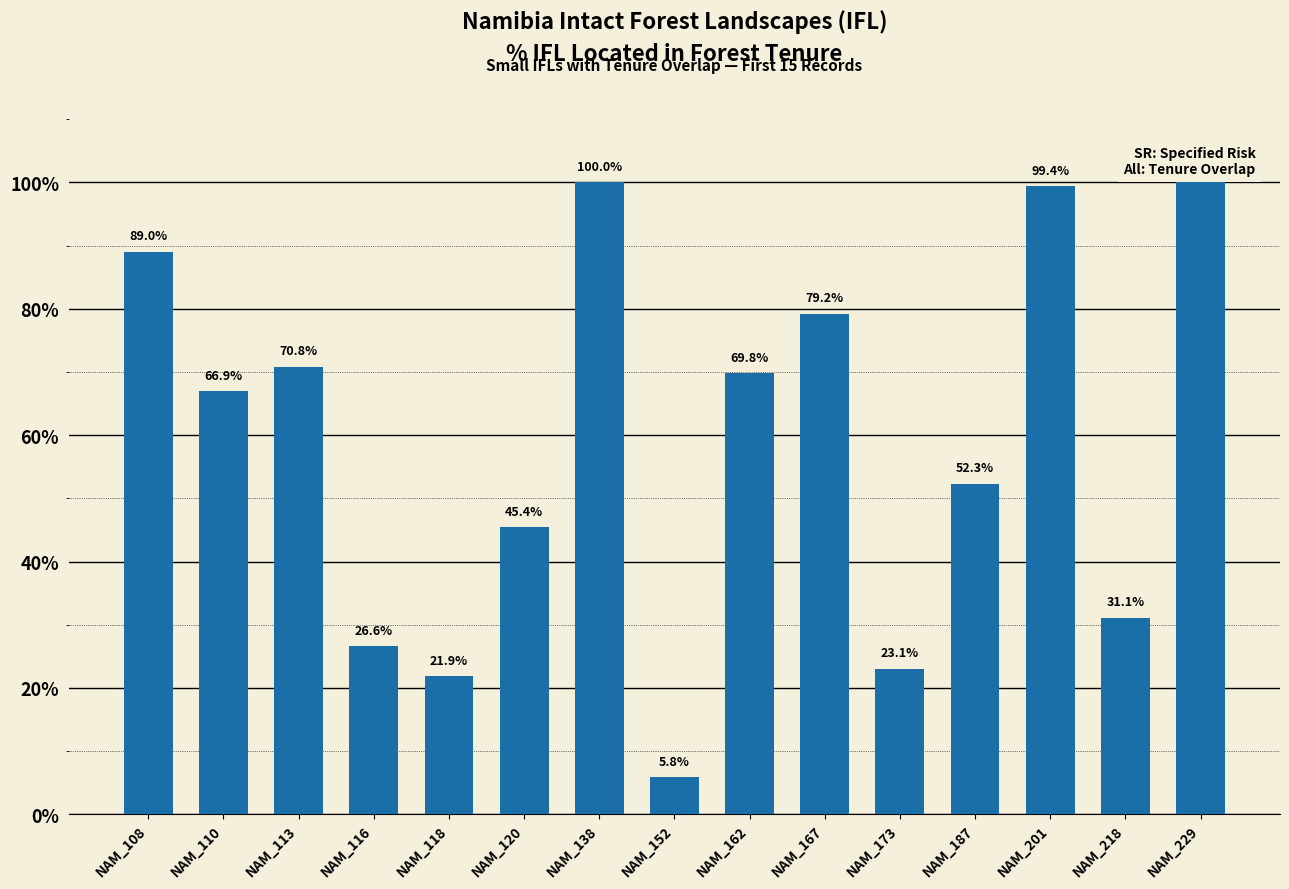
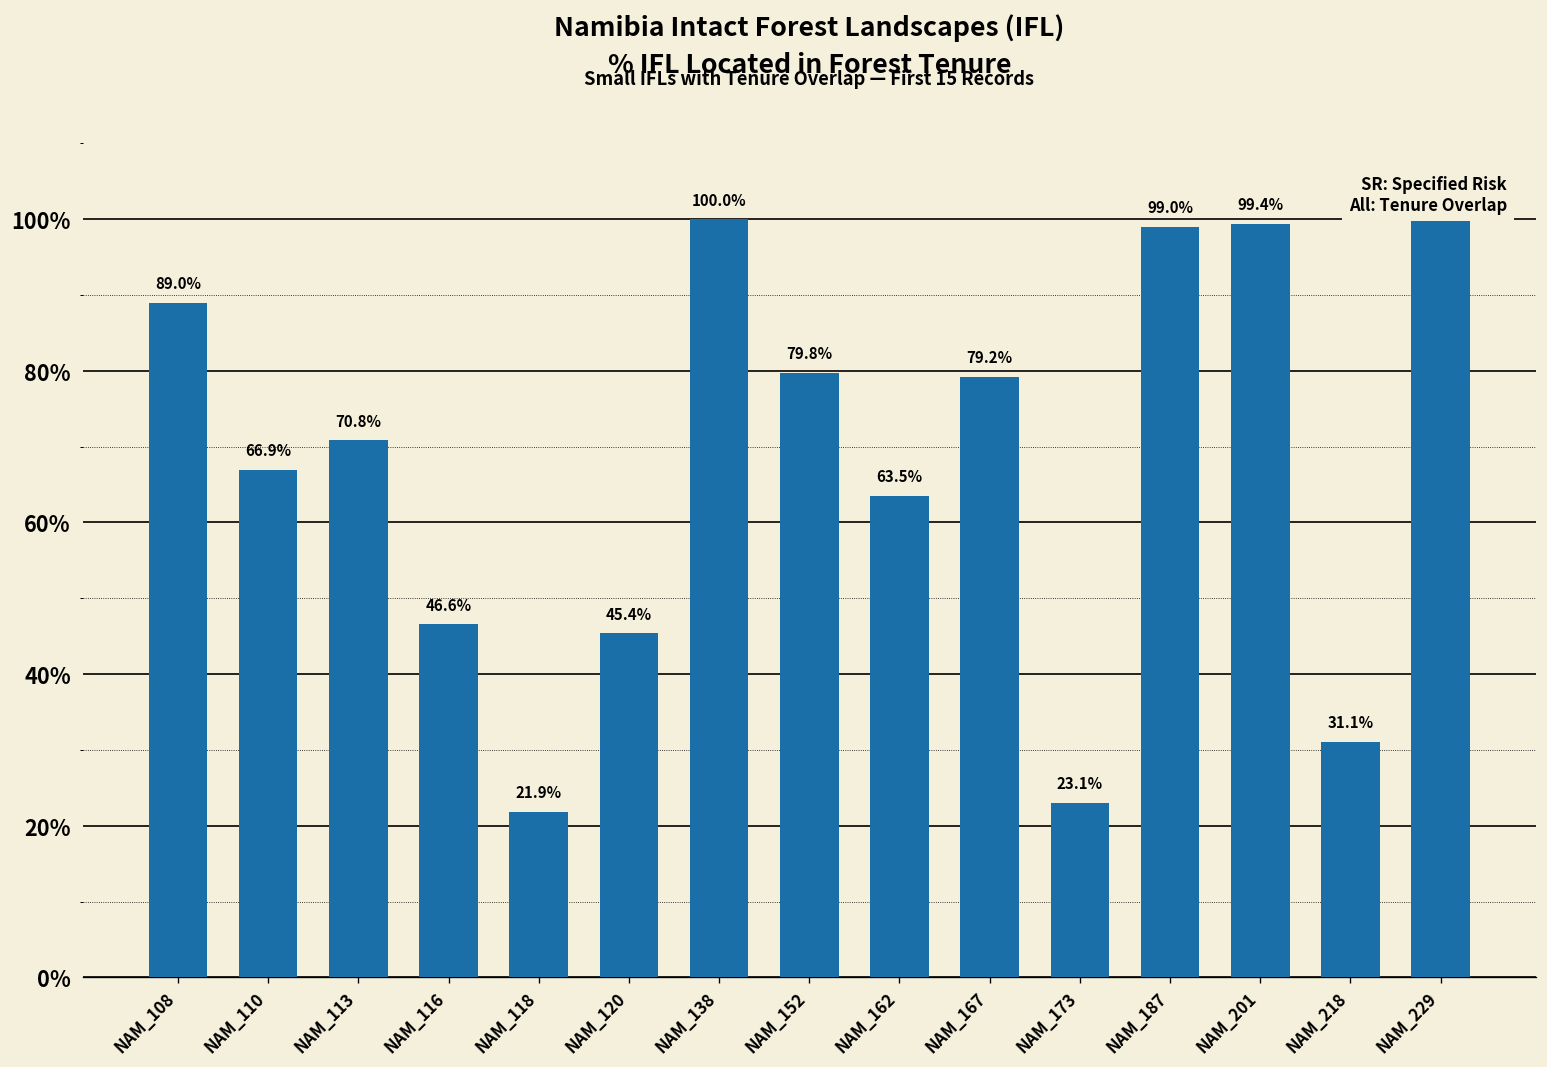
NAM_116: 26.6% -> 46.6%
NAM_152: 5.8% -> 79.8%
NAM_162: 69.8% -> 63.5%
NAM_187: 52.3% -> 99.0%
